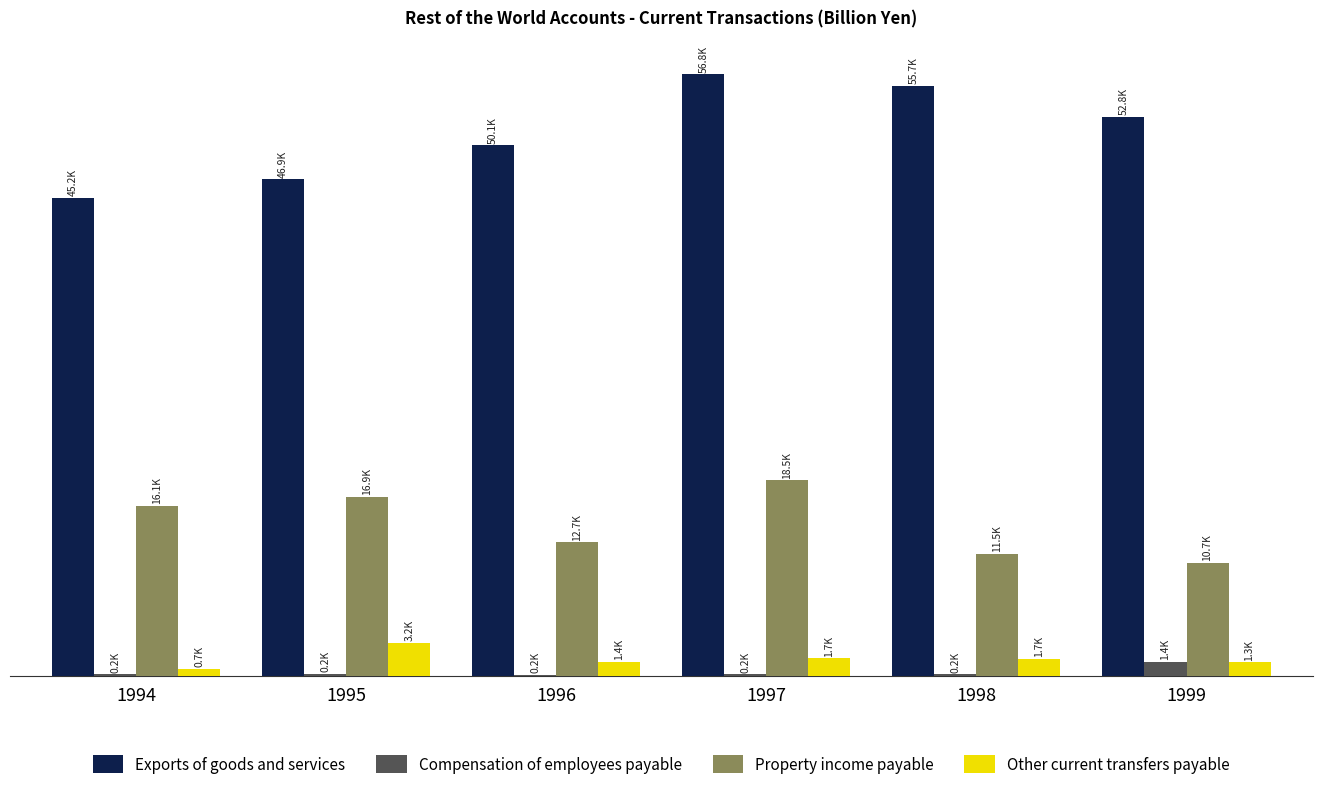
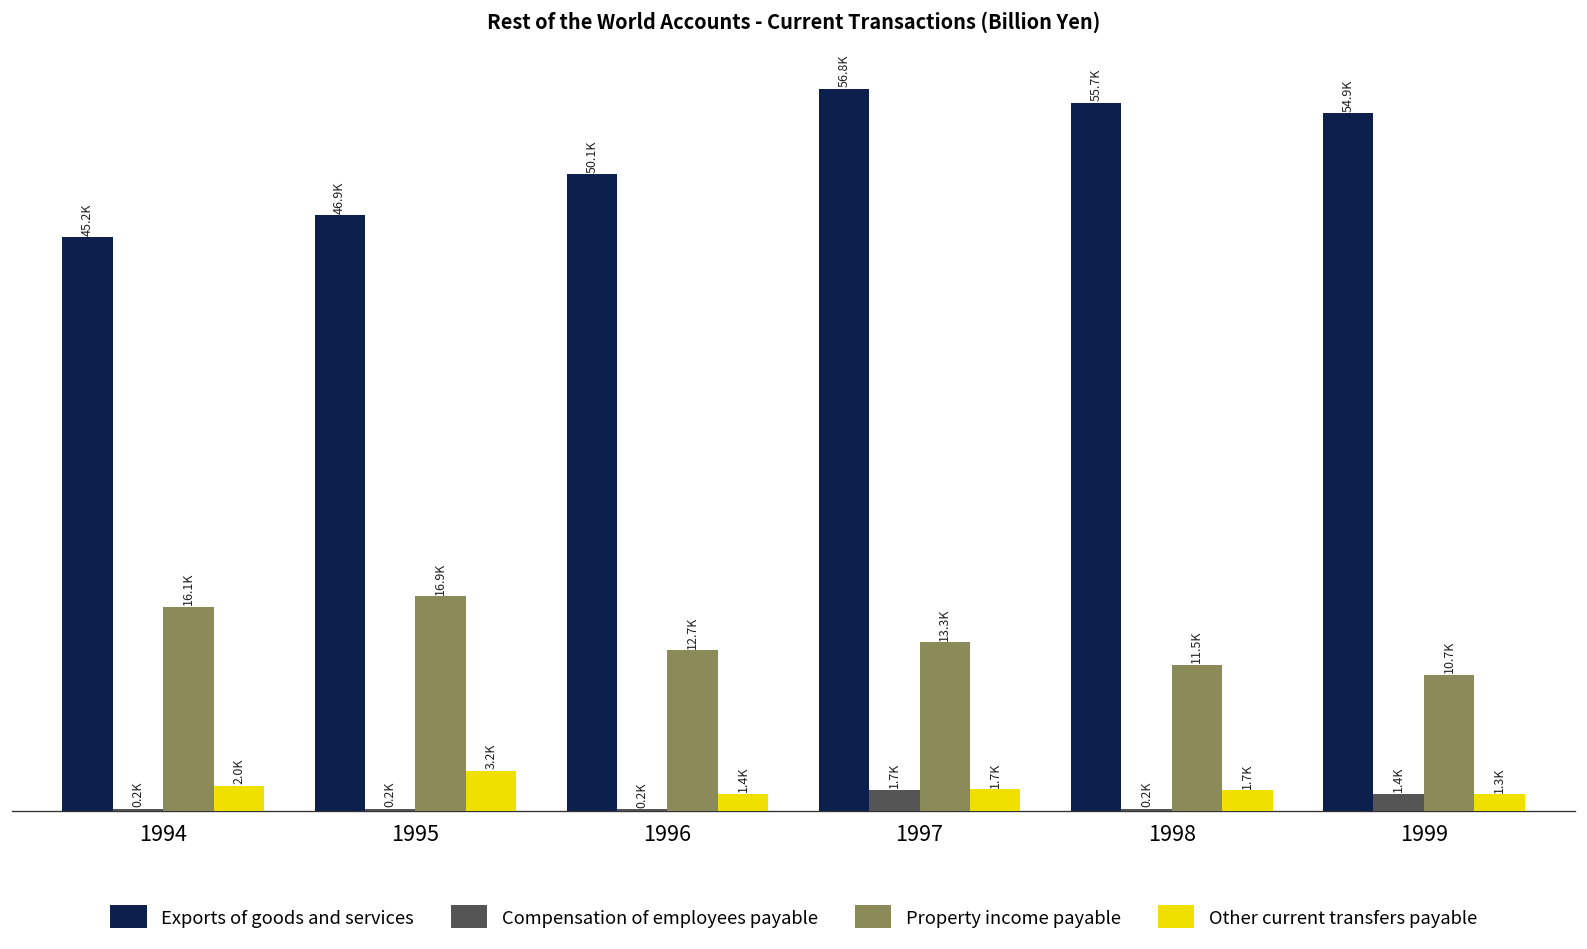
Other current transfers payable, 1994: 0.7K -> 2.0K
Compensation of employees payable, 1997: 0.2K -> 1.7K
Property income payable, 1997: 18.5K -> 13.3K
Exports of goods and services, 1999: 52.8K -> 54.9K
